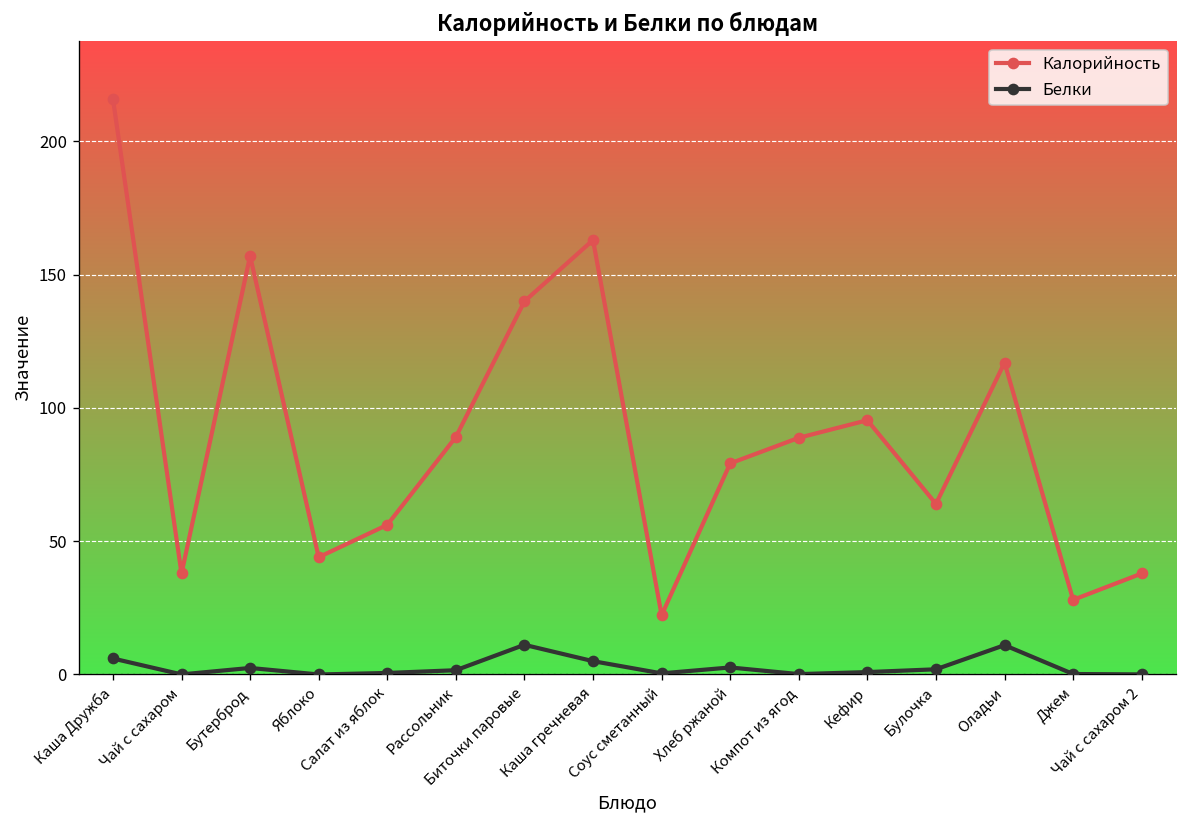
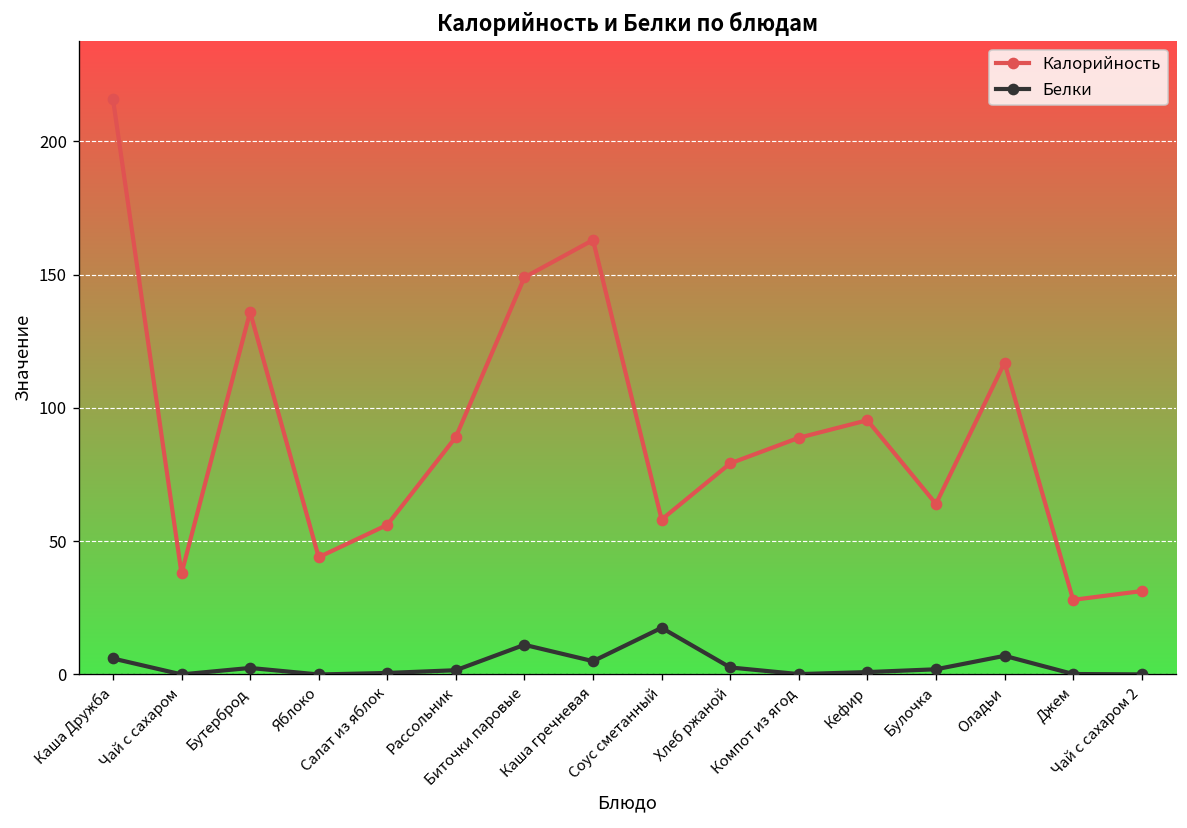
Калорийность, Бутерброд: 157 -> 136
Калорийность, Биточки паровые: 140 -> 149
Калорийность, Соус сметанный: 22 -> 58
Белки, Соус сметанный: 0 -> 18
Белки, Оладьи: 11 -> 7
Калорийность, Чай с сахаром 2: 38 -> 31
